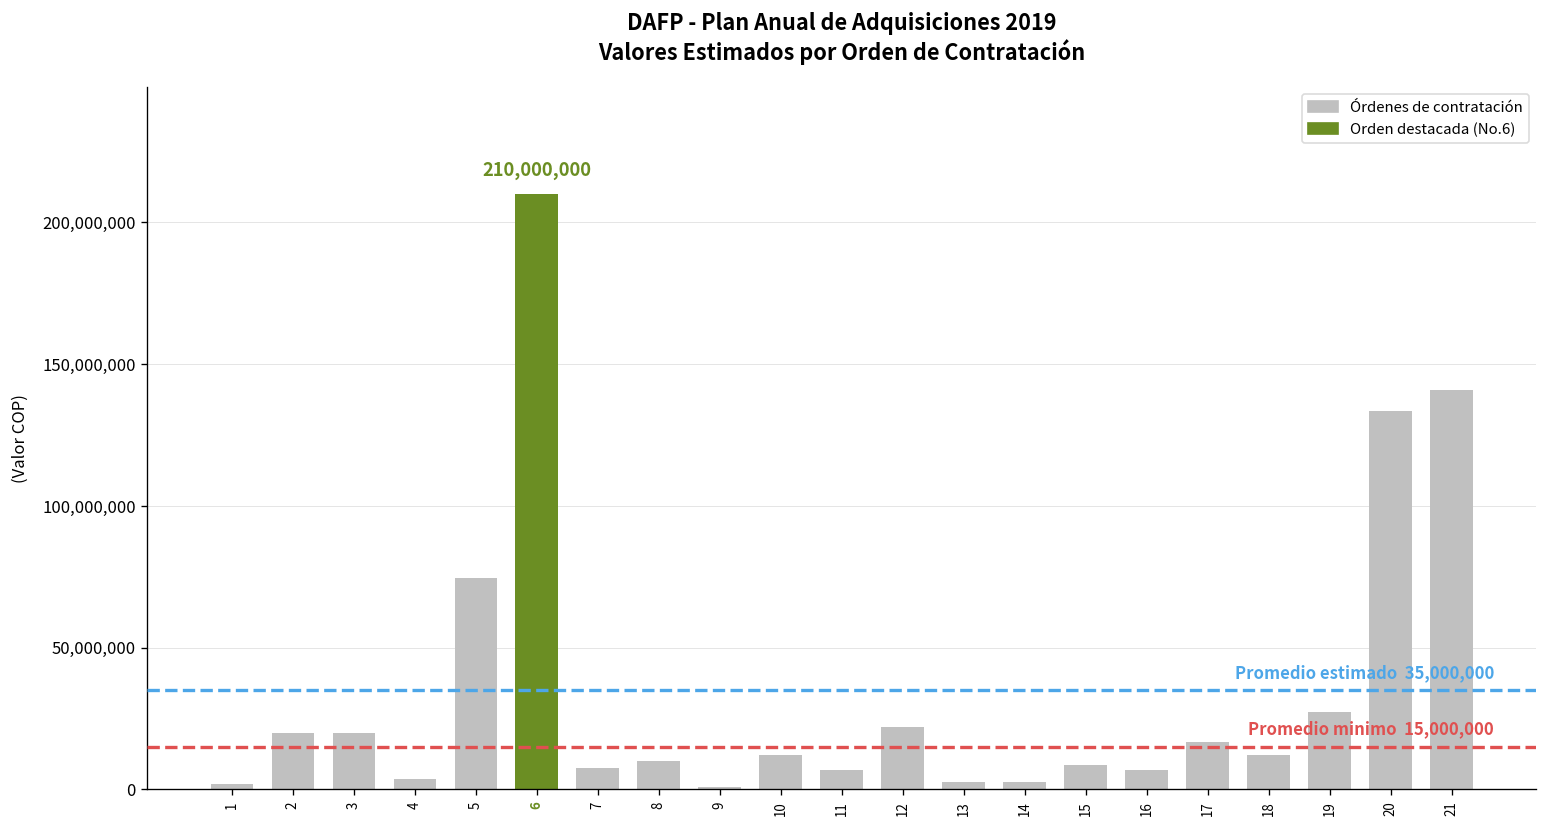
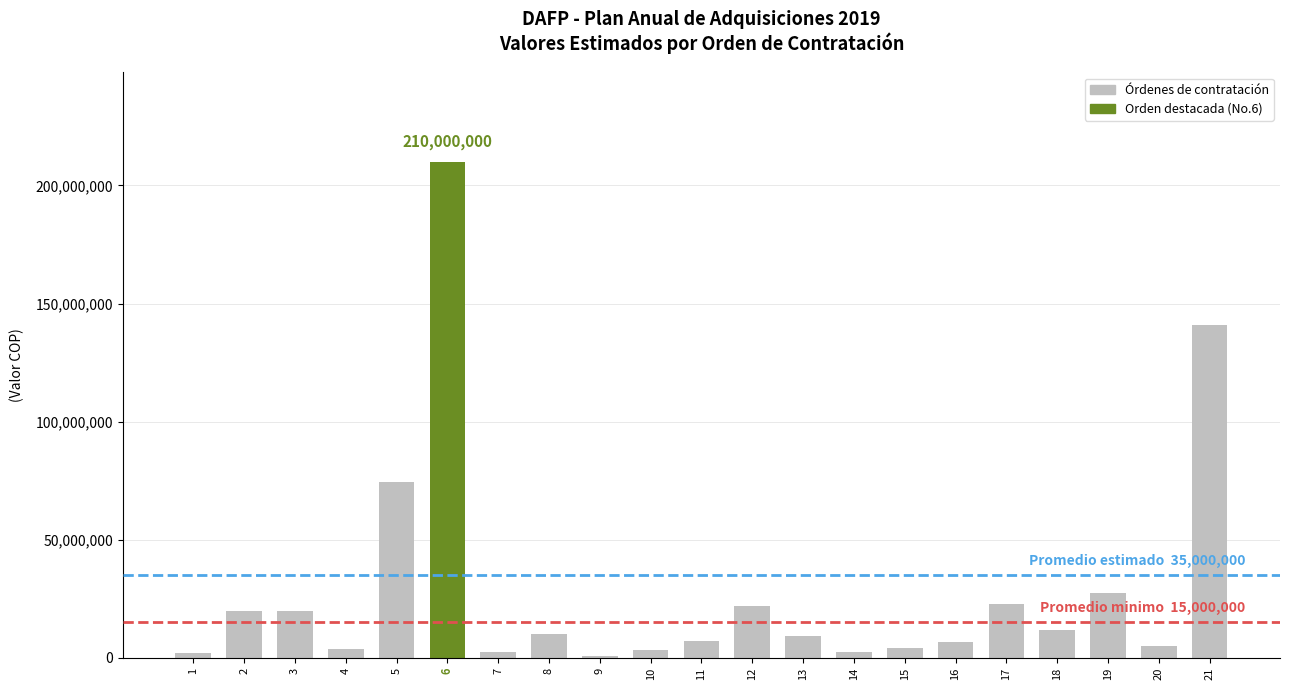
7: 8,000,000 -> 3,000,000
10: 12,000,000 -> 4,000,000
13: 3,000,000 -> 9,000,000
15: 9,000,000 -> 4,000,000
17: 17,000,000 -> 23,000,000
20: 133,000,000 -> 5,000,000
